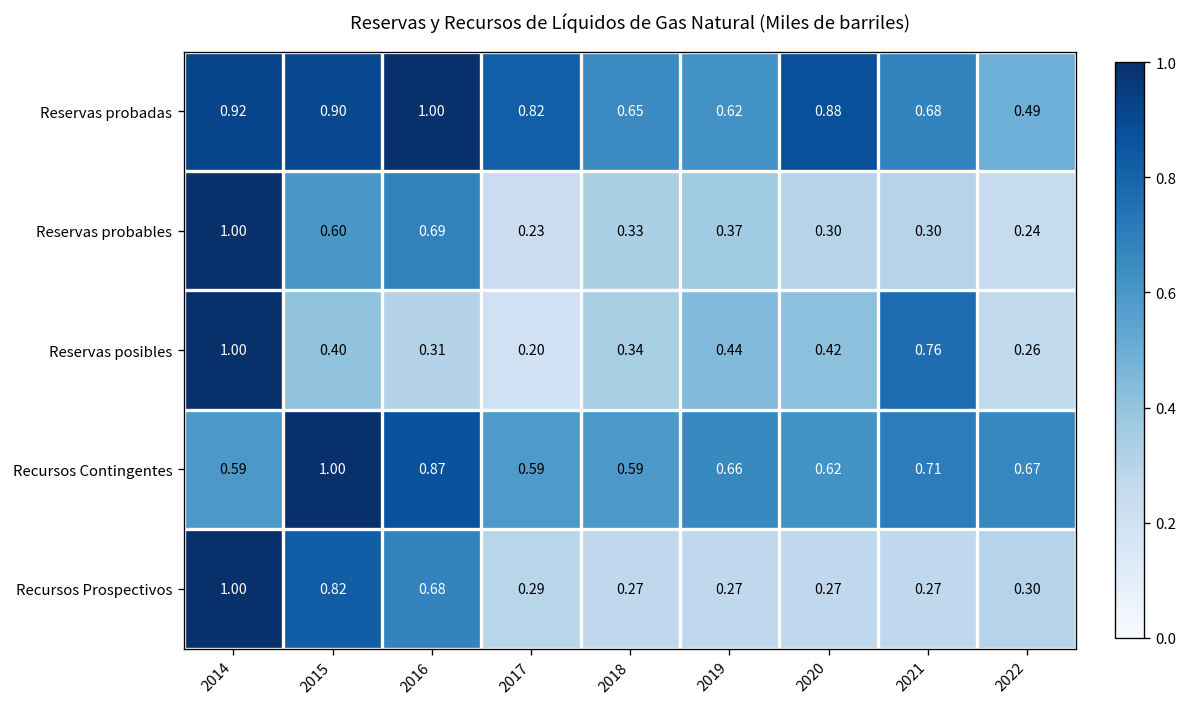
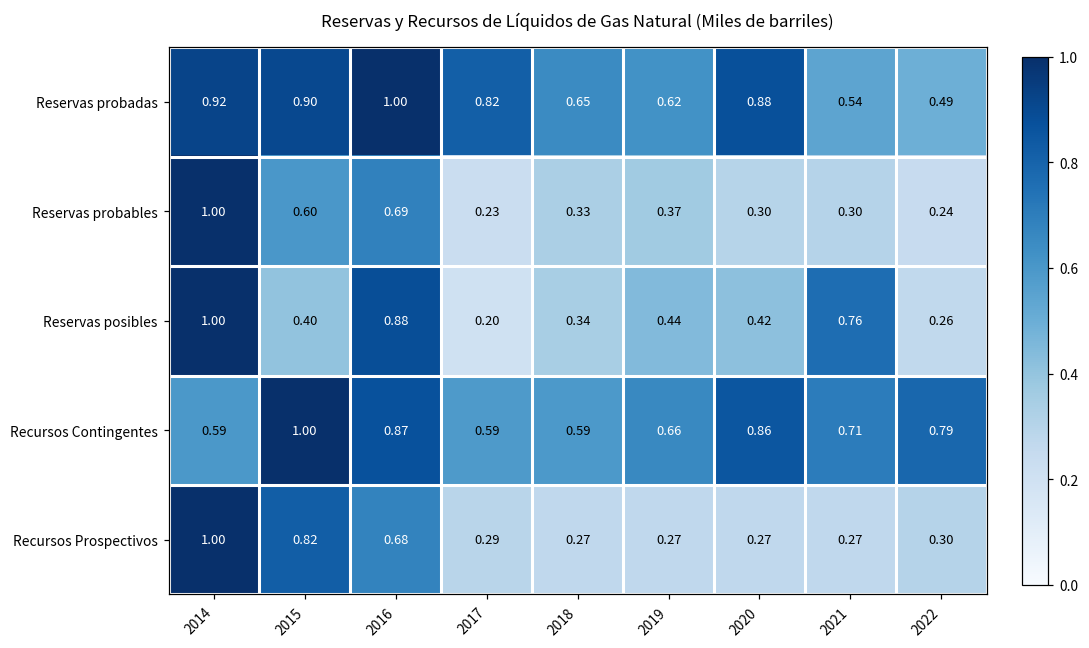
Reservas probadas, 2021: 0.68 -> 0.54
Reservas posibles, 2016: 0.31 -> 0.88
Recursos Contingentes, 2020: 0.62 -> 0.86
Recursos Contingentes, 2022: 0.67 -> 0.79
